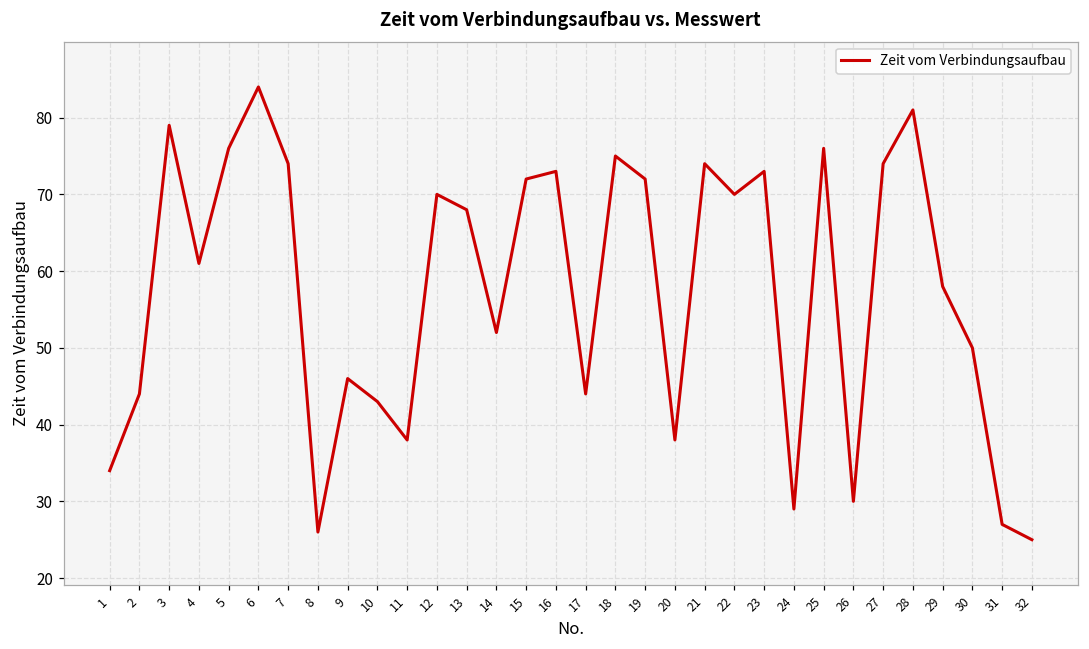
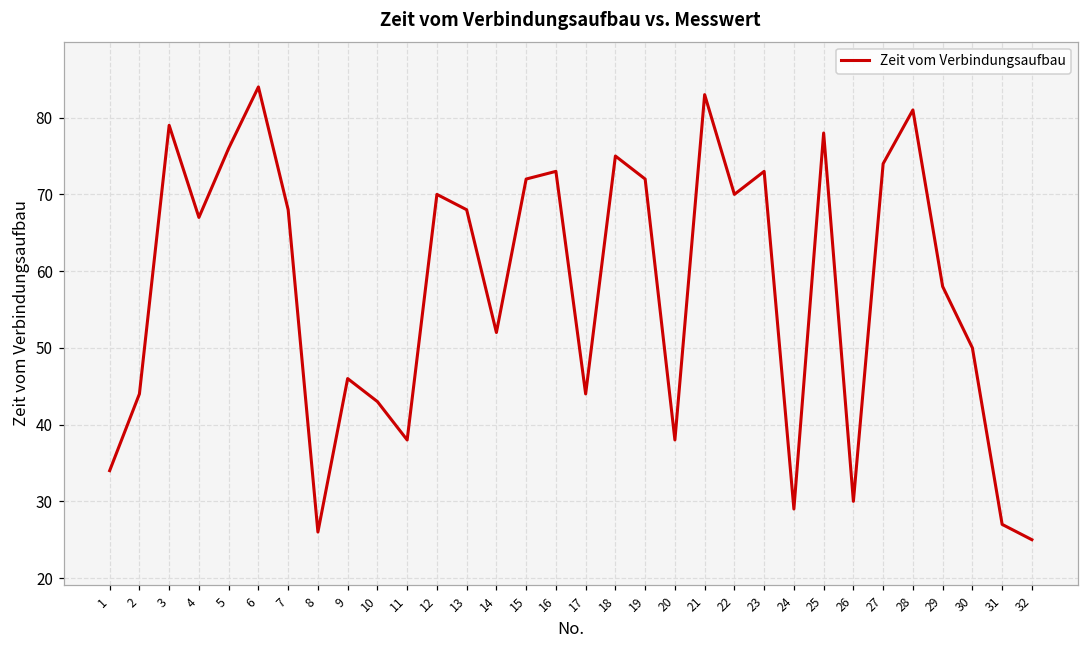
4: 61 -> 67
7: 74 -> 68
21: 74 -> 83
25: 76 -> 78
